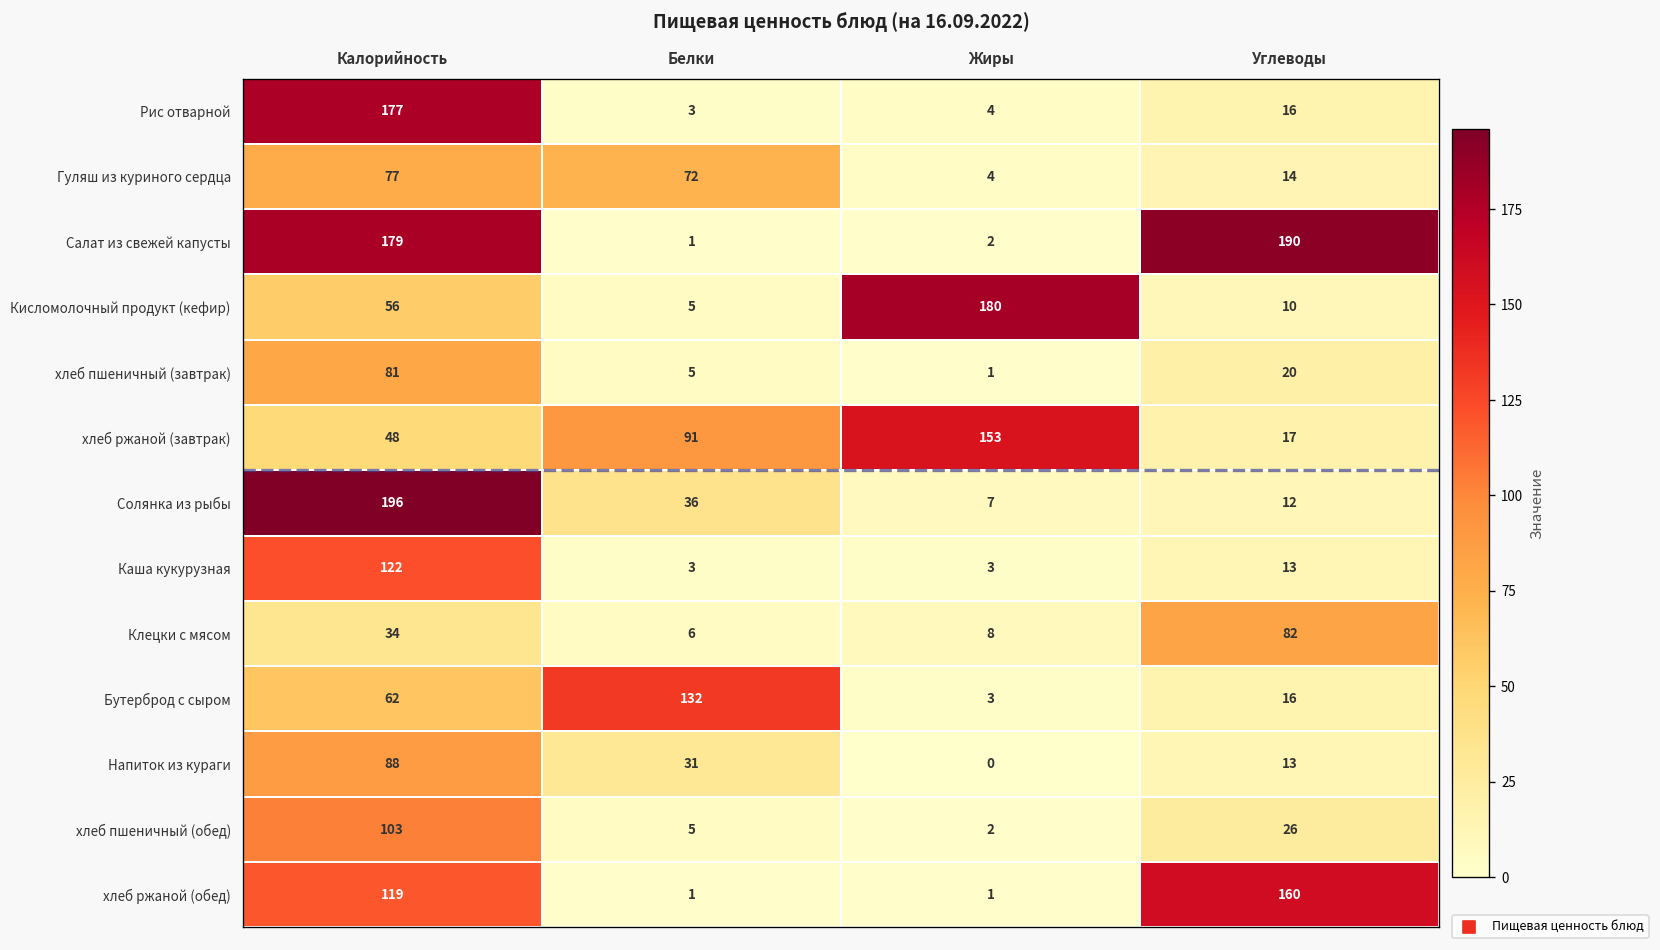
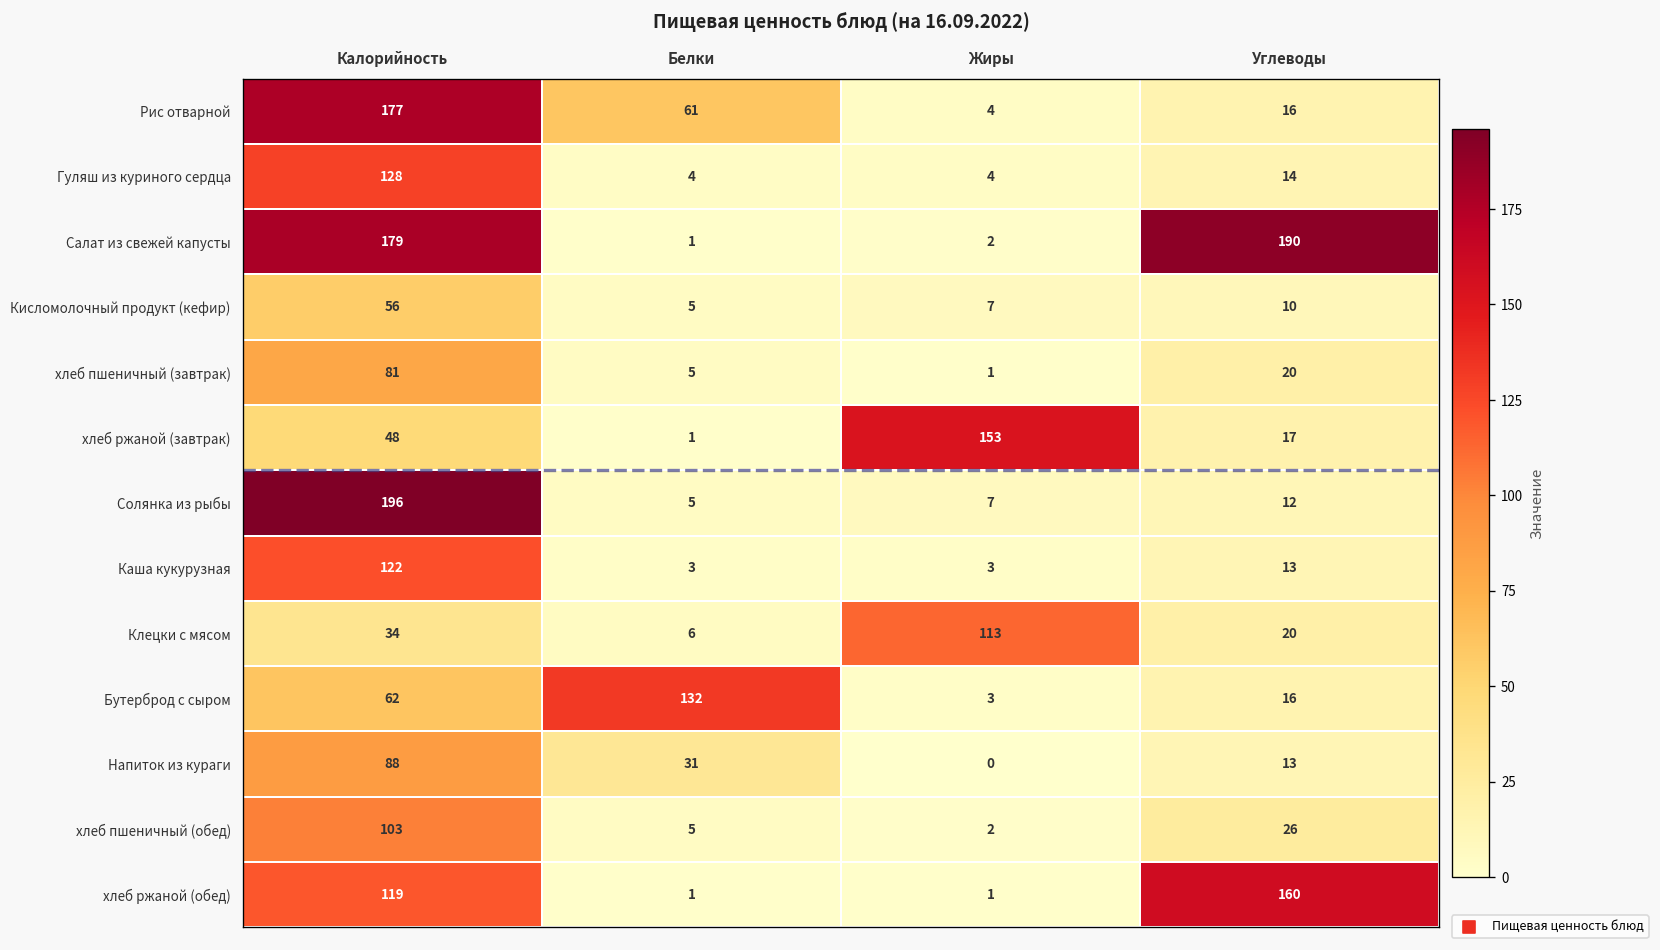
Рис отварной, Белки: 3 -> 61
Гуляш из куриного сердца, Калорийность: 77 -> 128
Гуляш из куриного сердца, Белки: 72 -> 4
Кисломолочный продукт (кефир), Жиры: 180 -> 7
хлеб ржаной (завтрак), Белки: 91 -> 1
Солянка из рыбы, Белки: 36 -> 5
Клецки с мясом, Жиры: 8 -> 113
Клецки с мясом, Углеводы: 82 -> 20
